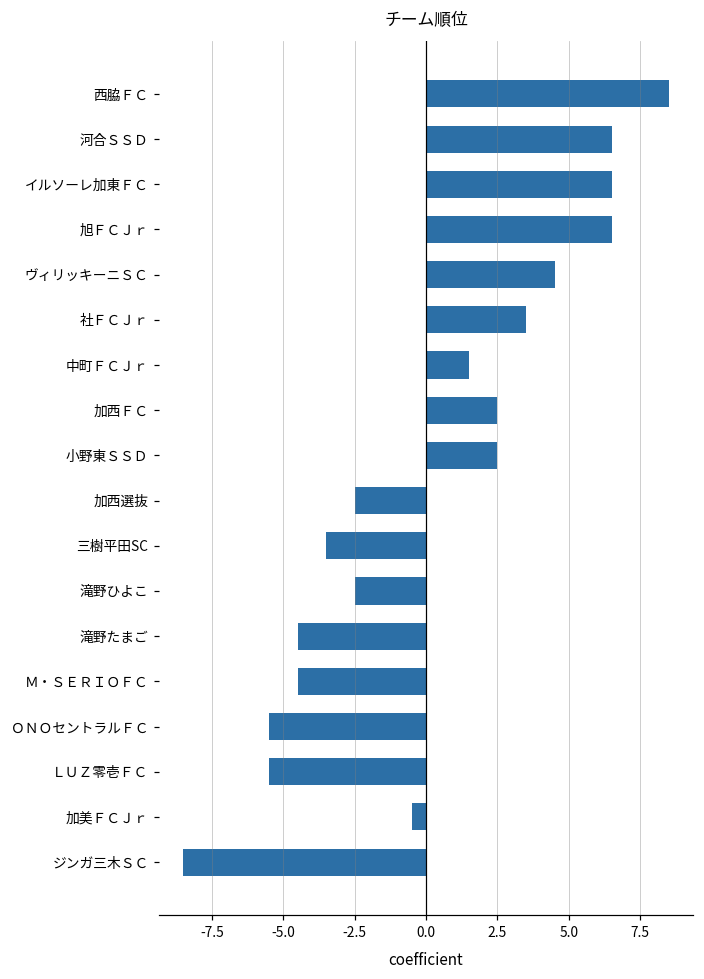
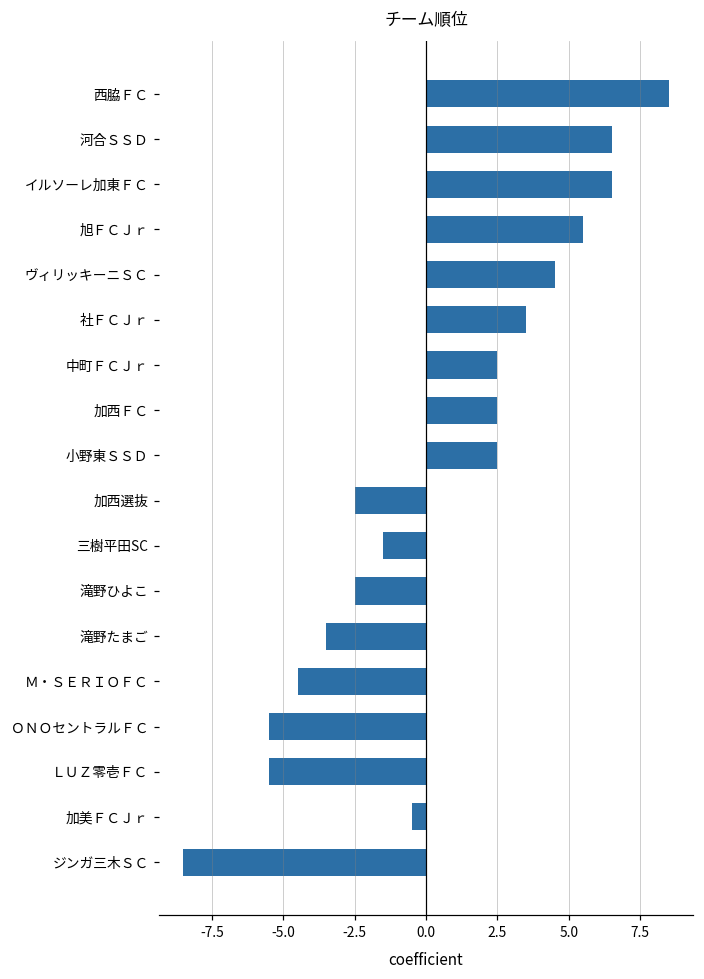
旭ＦＣＪｒ: 6.5 -> 5.5
中町ＦＣＪｒ: 1.5 -> 2.5
三樹平田SC: -3.5 -> -1.5
滝野たまご: -4.5 -> -3.5
